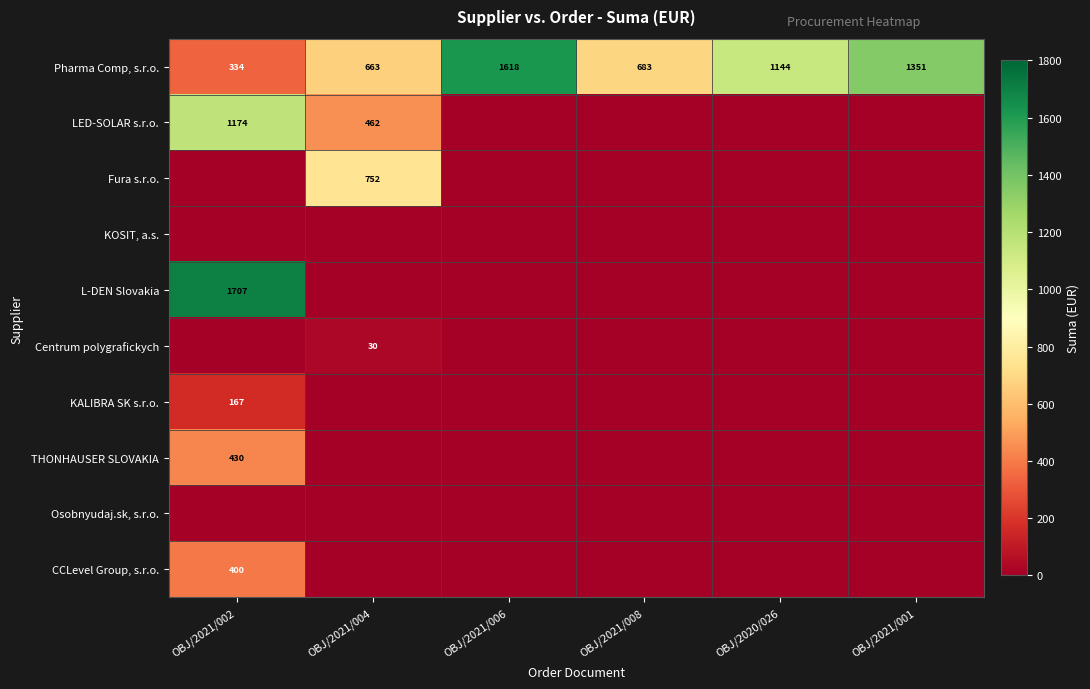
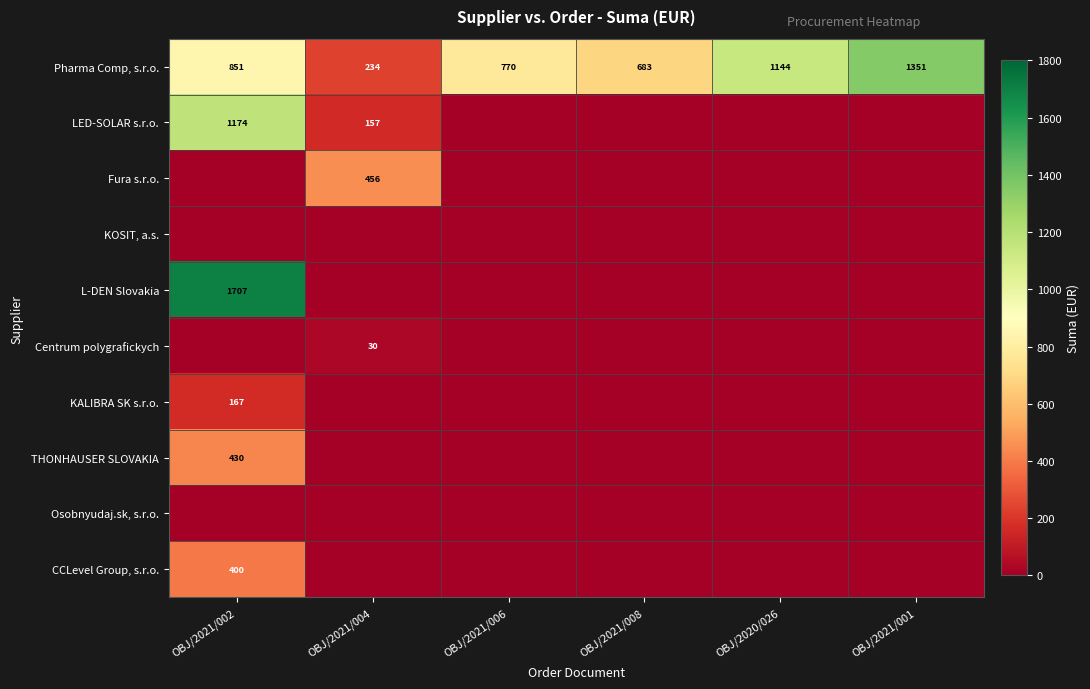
Pharma Comp, s.r.o., OBJ/2021/002: 334 -> 851
Pharma Comp, s.r.o., OBJ/2021/004: 663 -> 234
Pharma Comp, s.r.o., OBJ/2021/006: 1618 -> 770
LED-SOLAR s.r.o., OBJ/2021/004: 462 -> 157
Fura s.r.o., OBJ/2021/004: 752 -> 456
